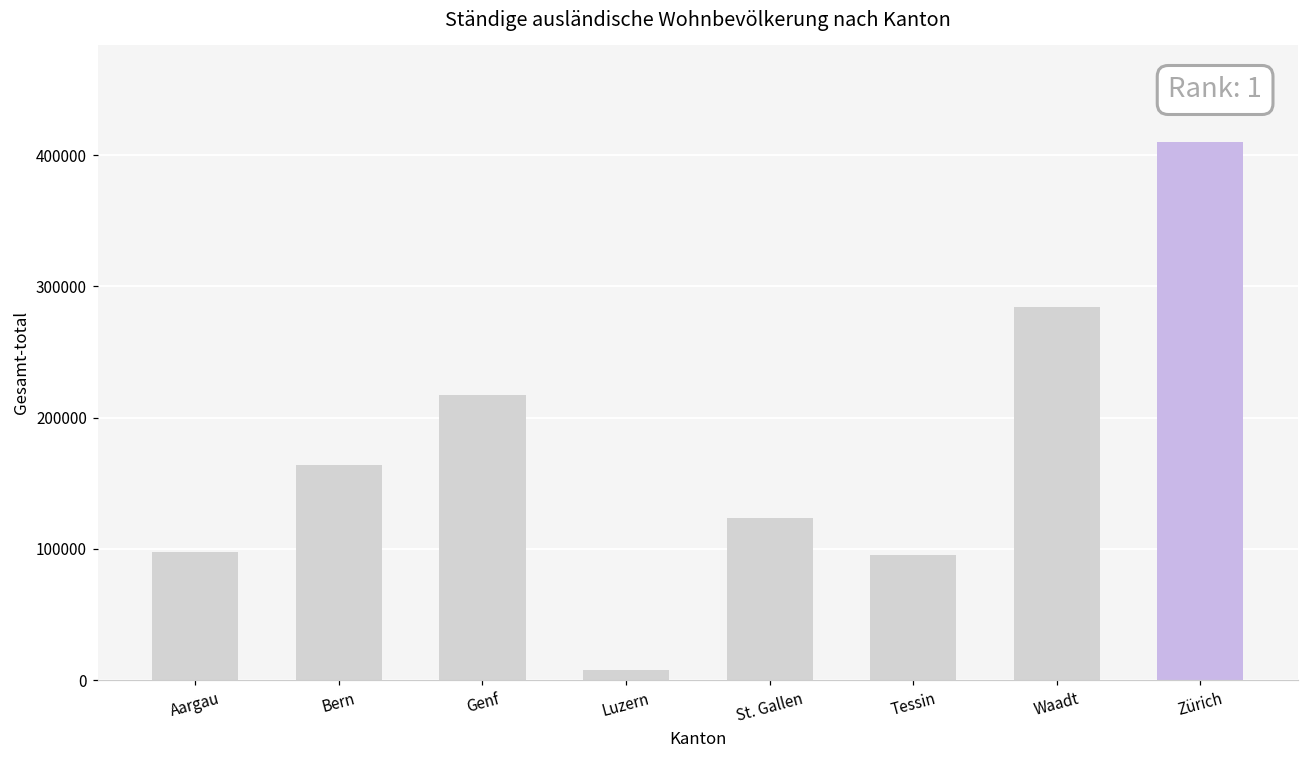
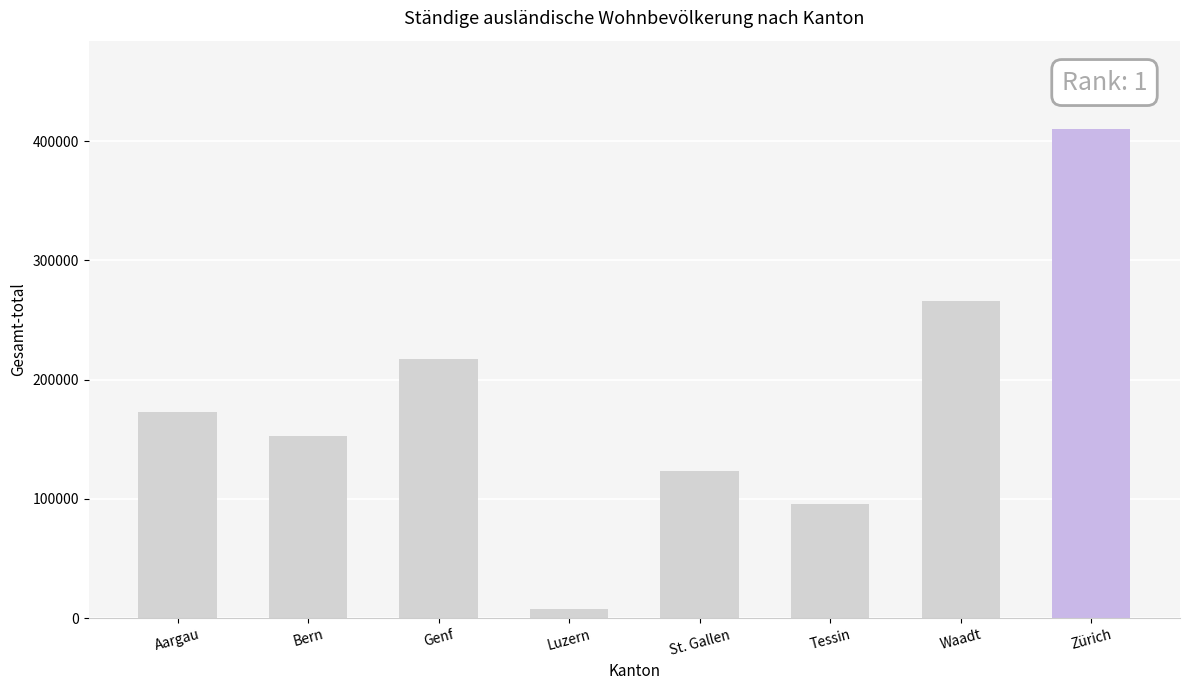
Aargau: 97000 -> 173000
Bern: 164000 -> 153000
Waadt: 284000 -> 266000
